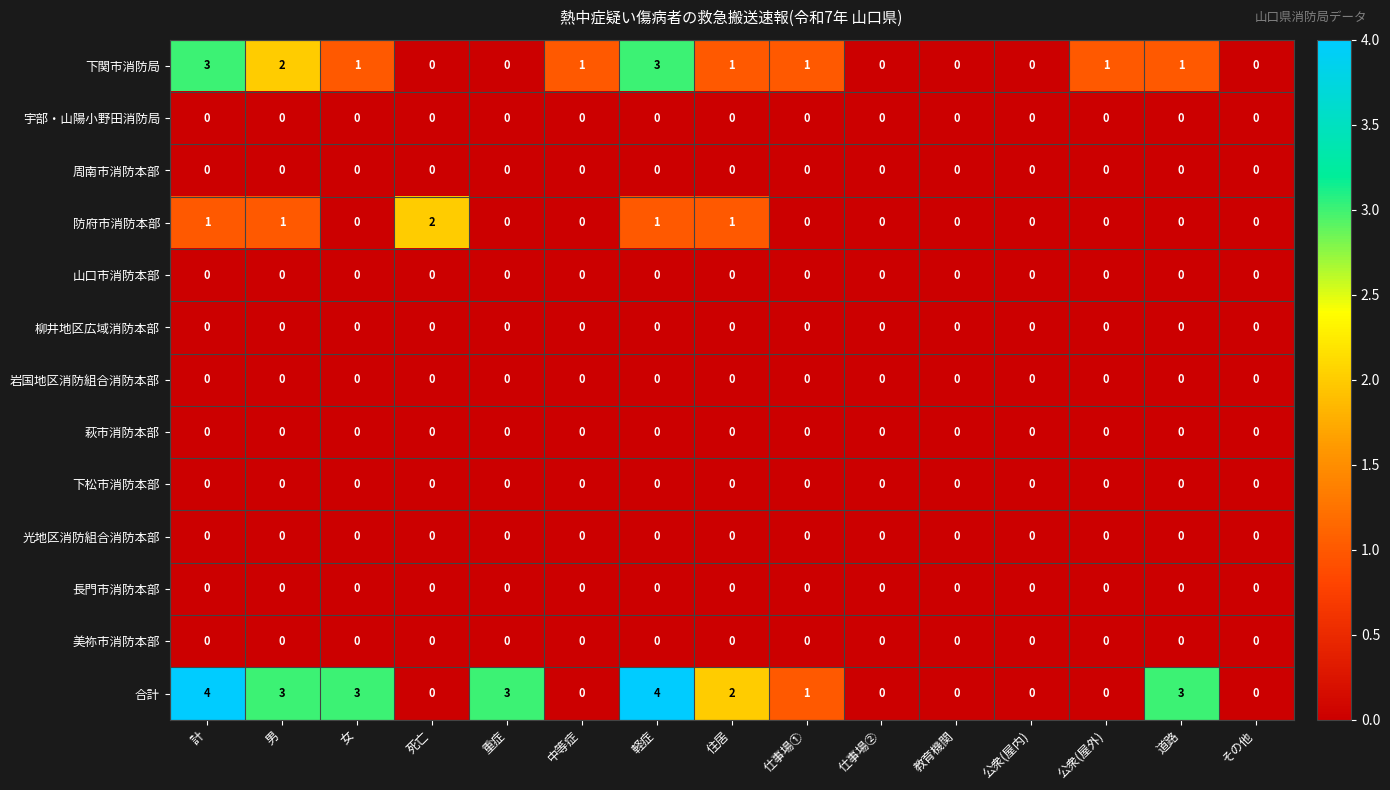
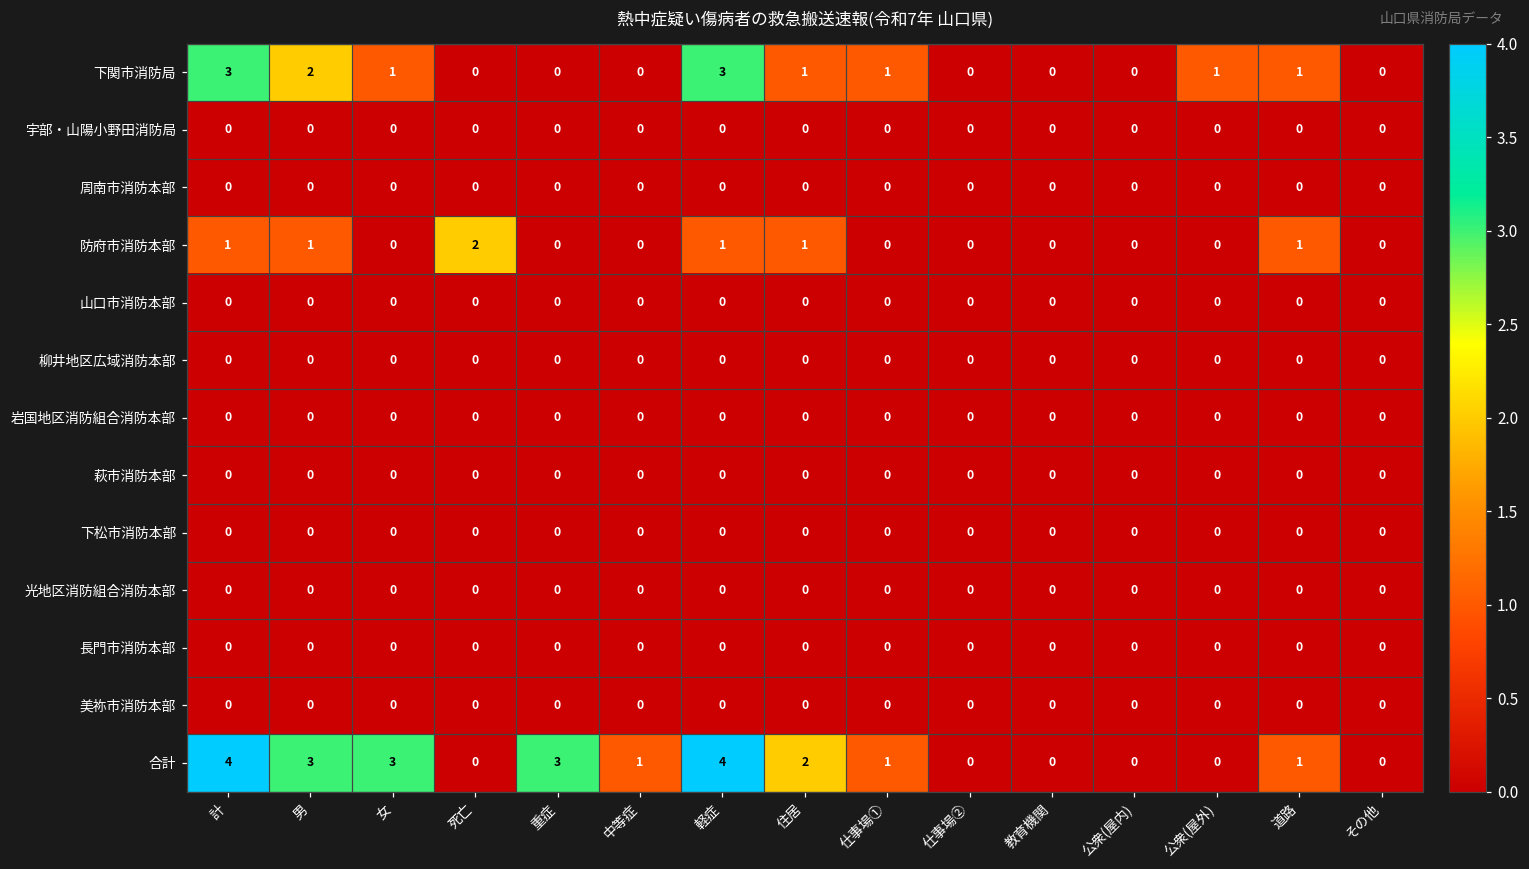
下関市消防局, 中等症: 1 -> 0
防府市消防本部, 道路: 0 -> 1
合計, 中等症: 0 -> 1
合計, 道路: 3 -> 1
